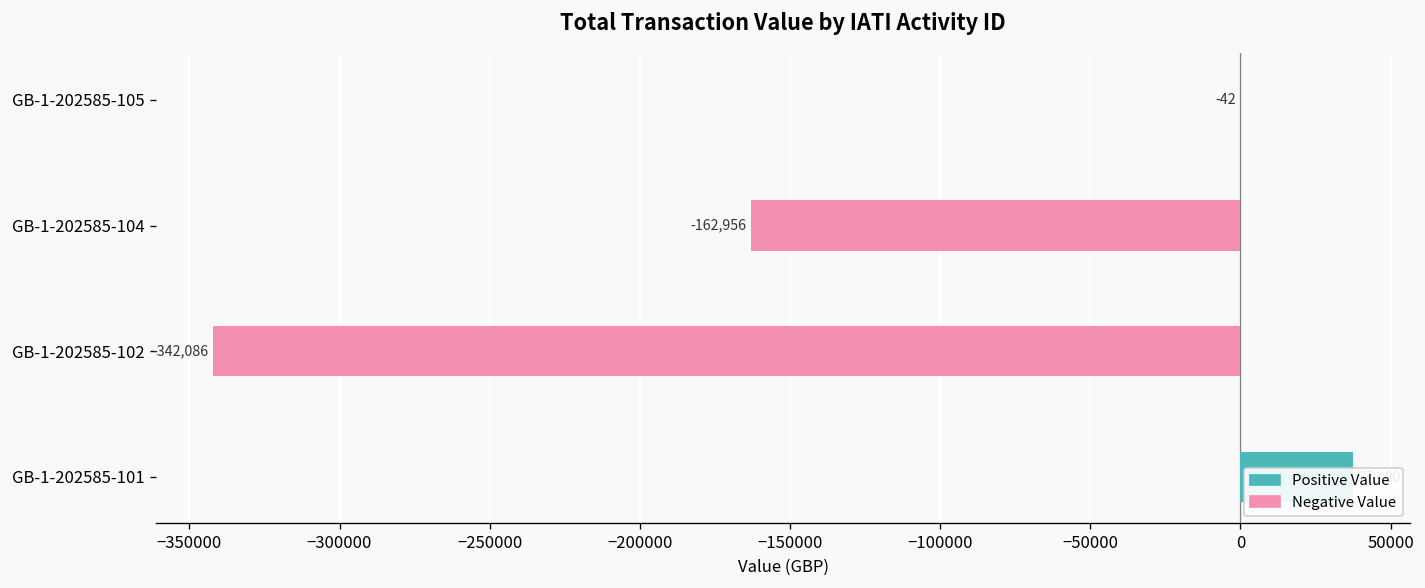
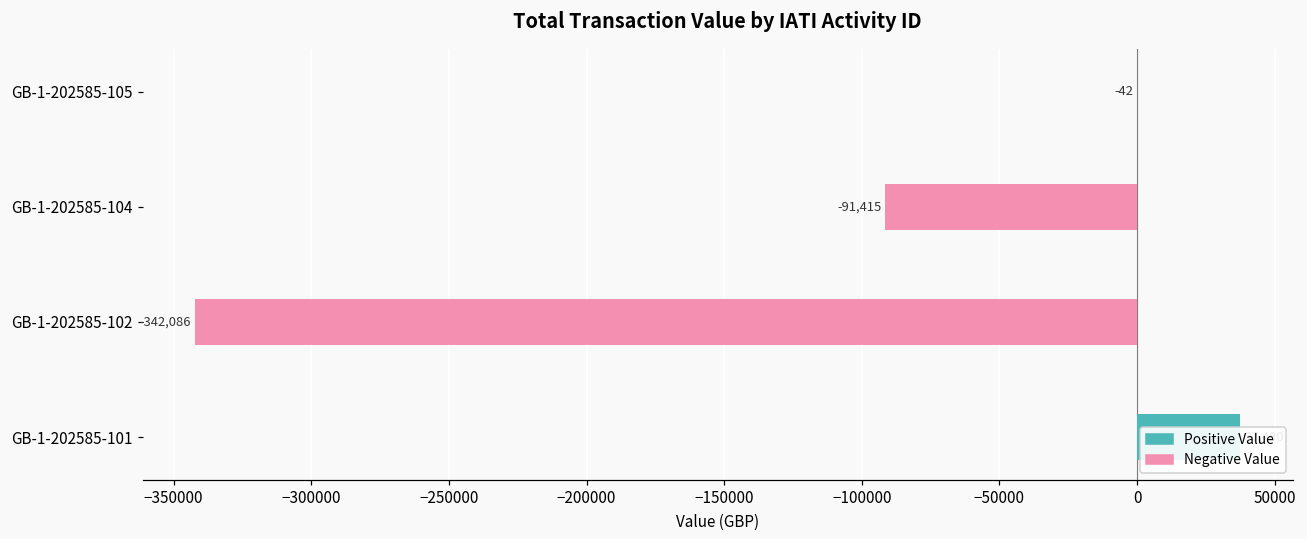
Negative Value, GB-1-202585-104: -162,956 -> -91,415
